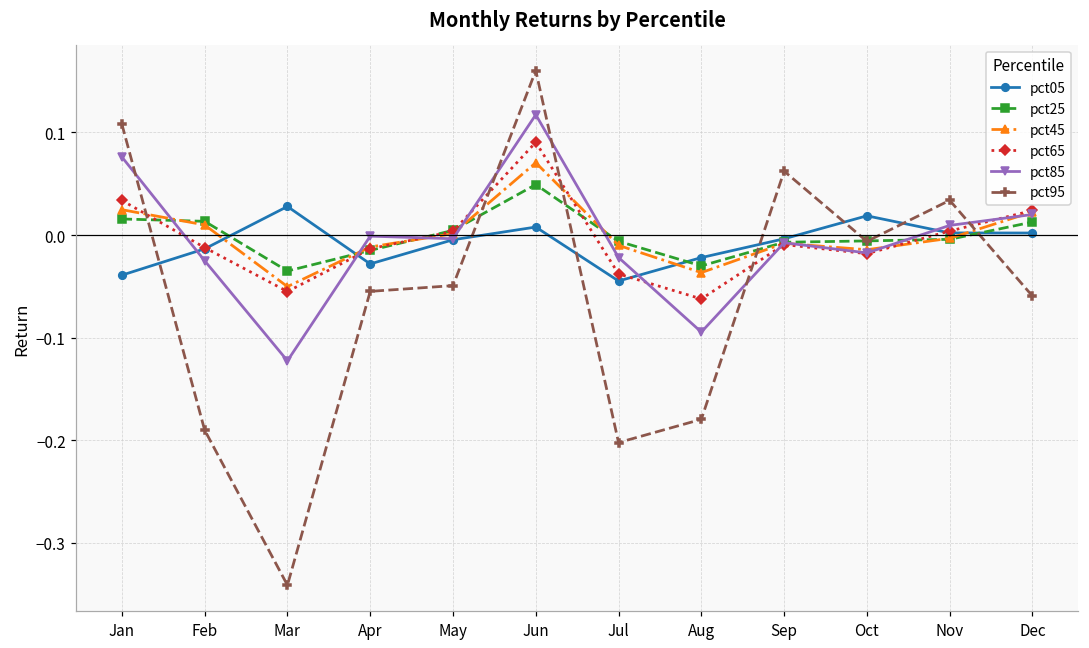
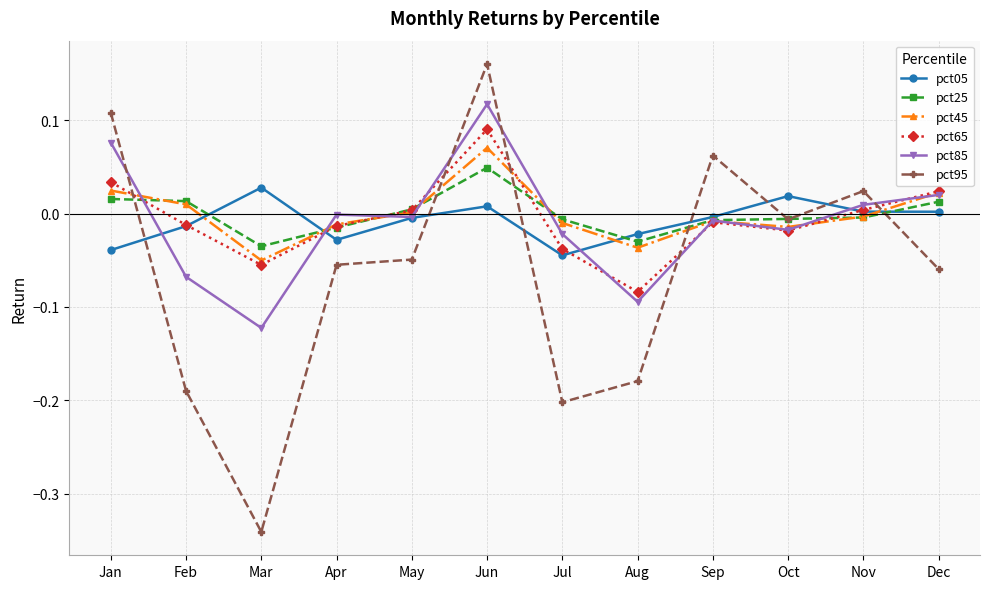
pct85, Feb: -0.03 -> -0.07
pct65, Aug: -0.06 -> -0.08
pct95, Nov: 0.03 -> 0.02
